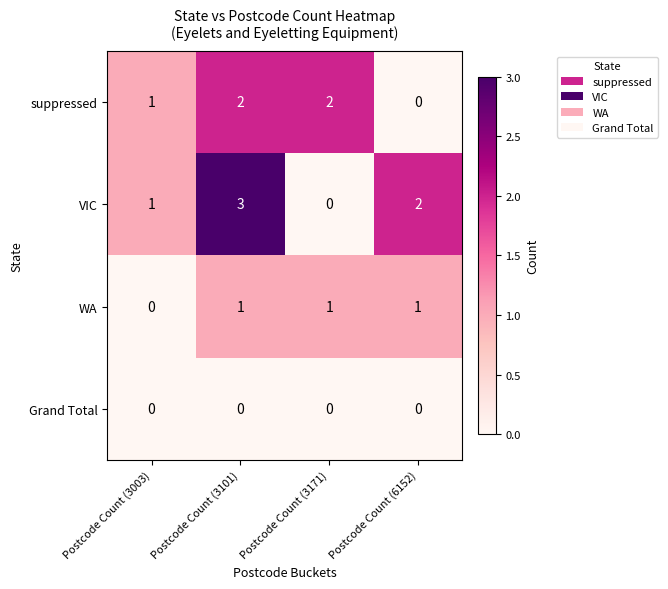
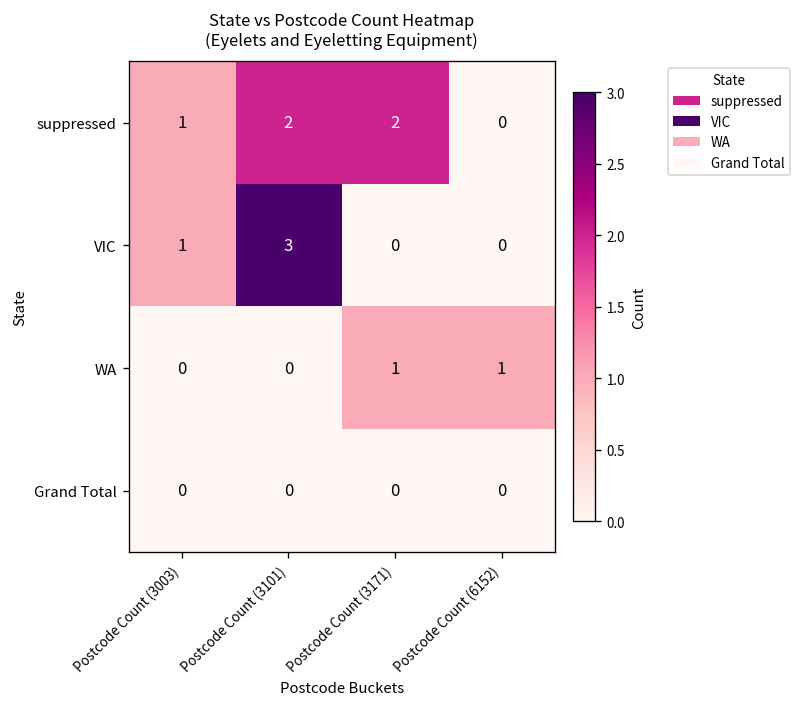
VIC, Postcode Count (6152): 2 -> 0
WA, Postcode Count (3101): 1 -> 0
